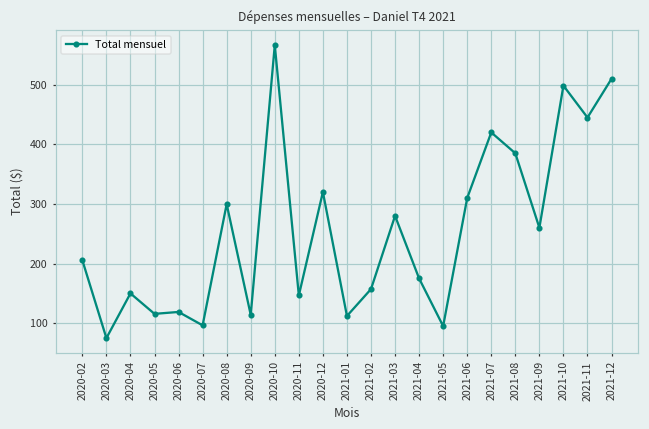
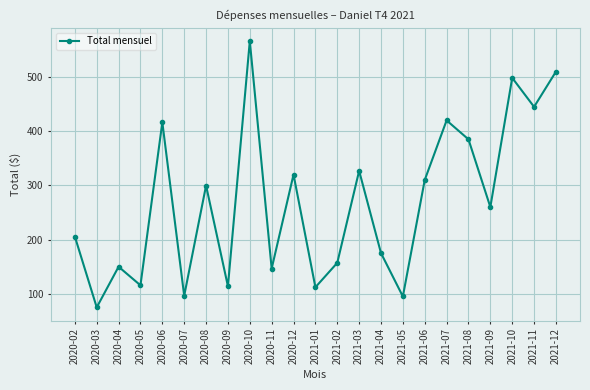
2020-06: 120 -> 420
2021-03: 280 -> 330
